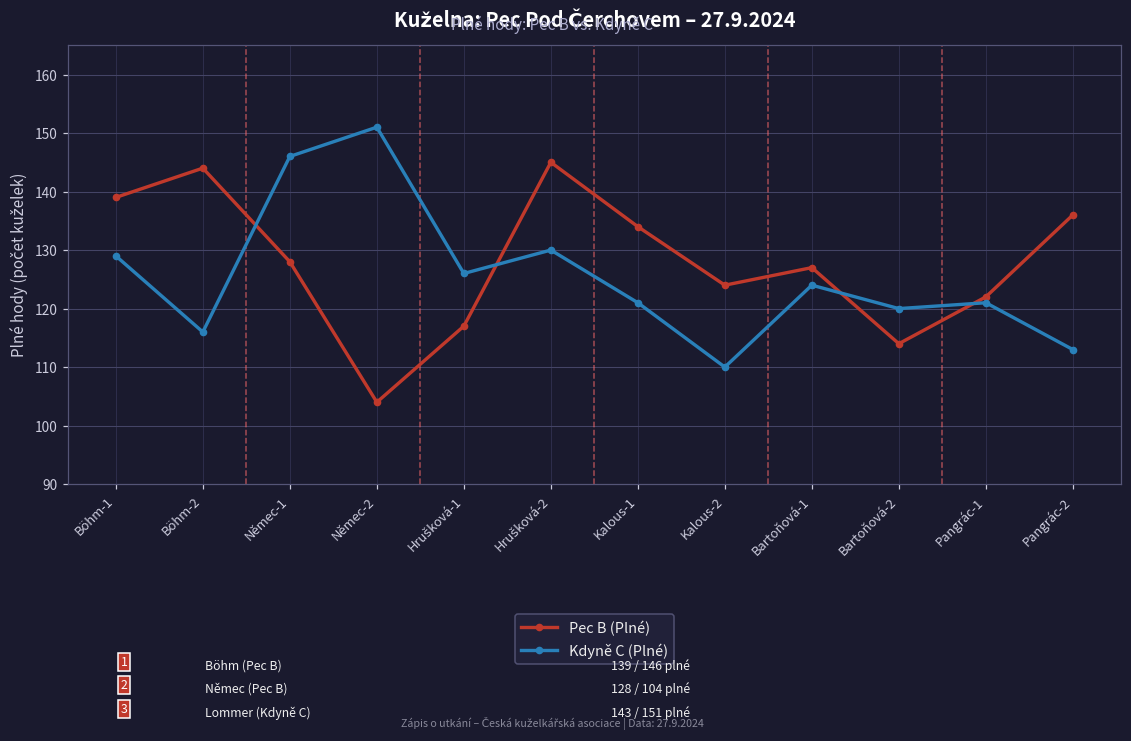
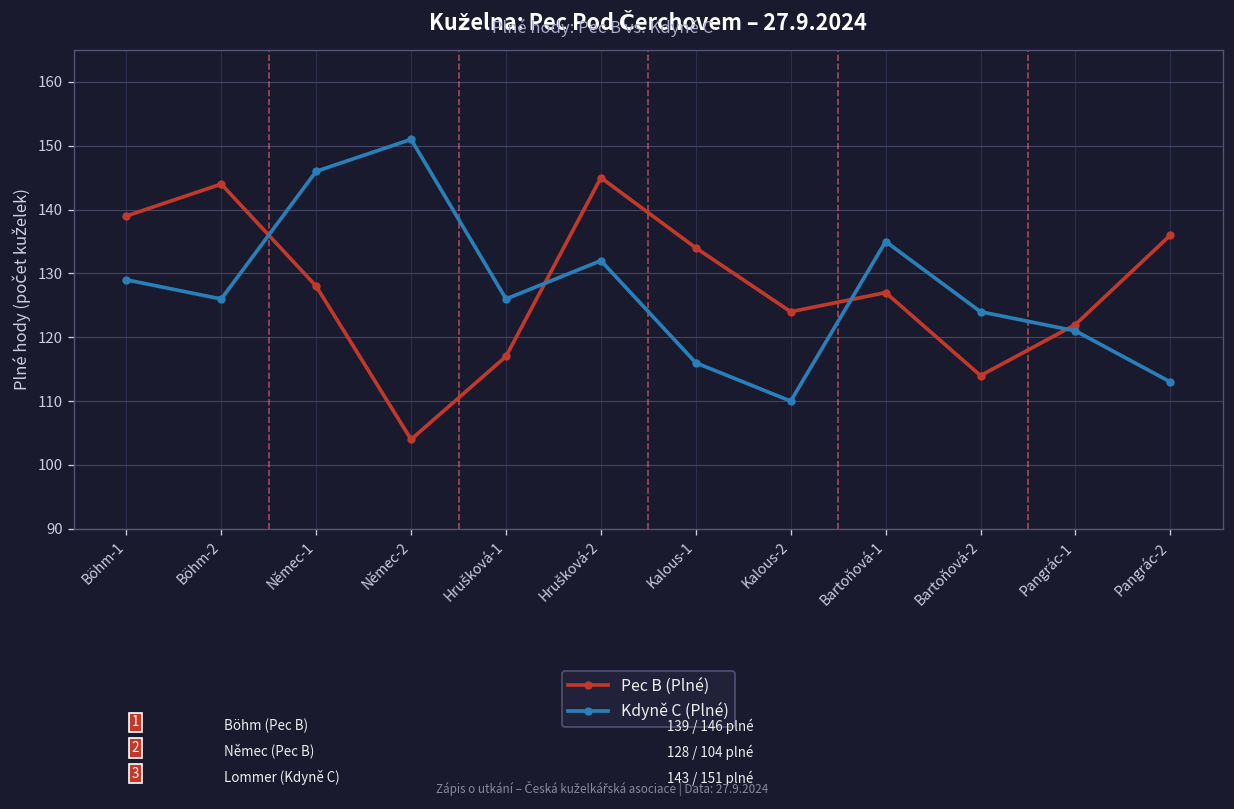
Kdyně C (Plné), Böhm-2: 116 -> 126
Kdyně C (Plné), Hrušková-2: 130 -> 132
Kdyně C (Plné), Kalous-1: 121 -> 116
Kdyně C (Plné), Bartoňová-1: 124 -> 135
Kdyně C (Plné), Bartoňová-2: 120 -> 124
